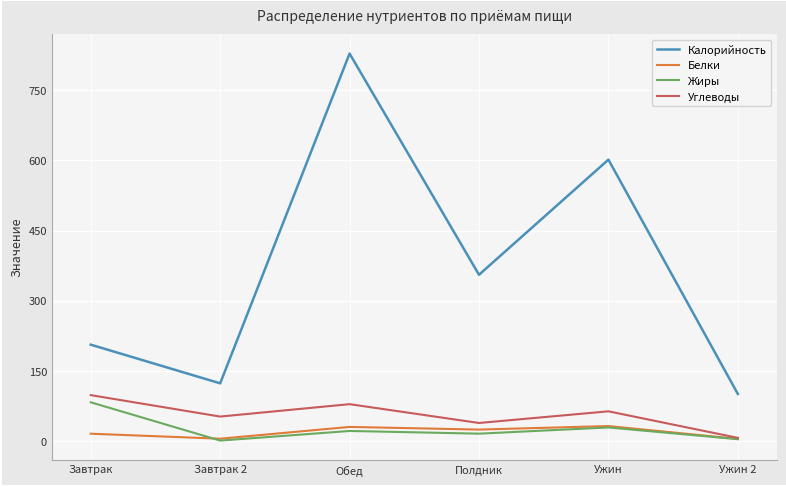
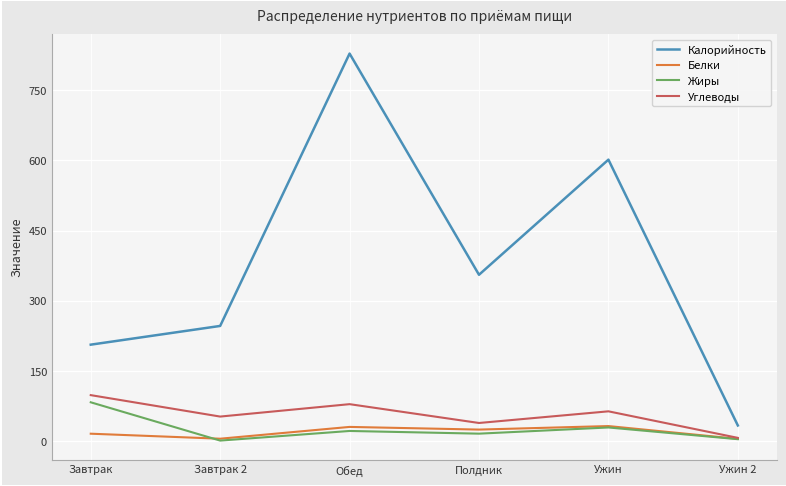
Калорийность, Завтрак 2: 120 -> 250
Калорийность, Ужин 2: 100 -> 30
